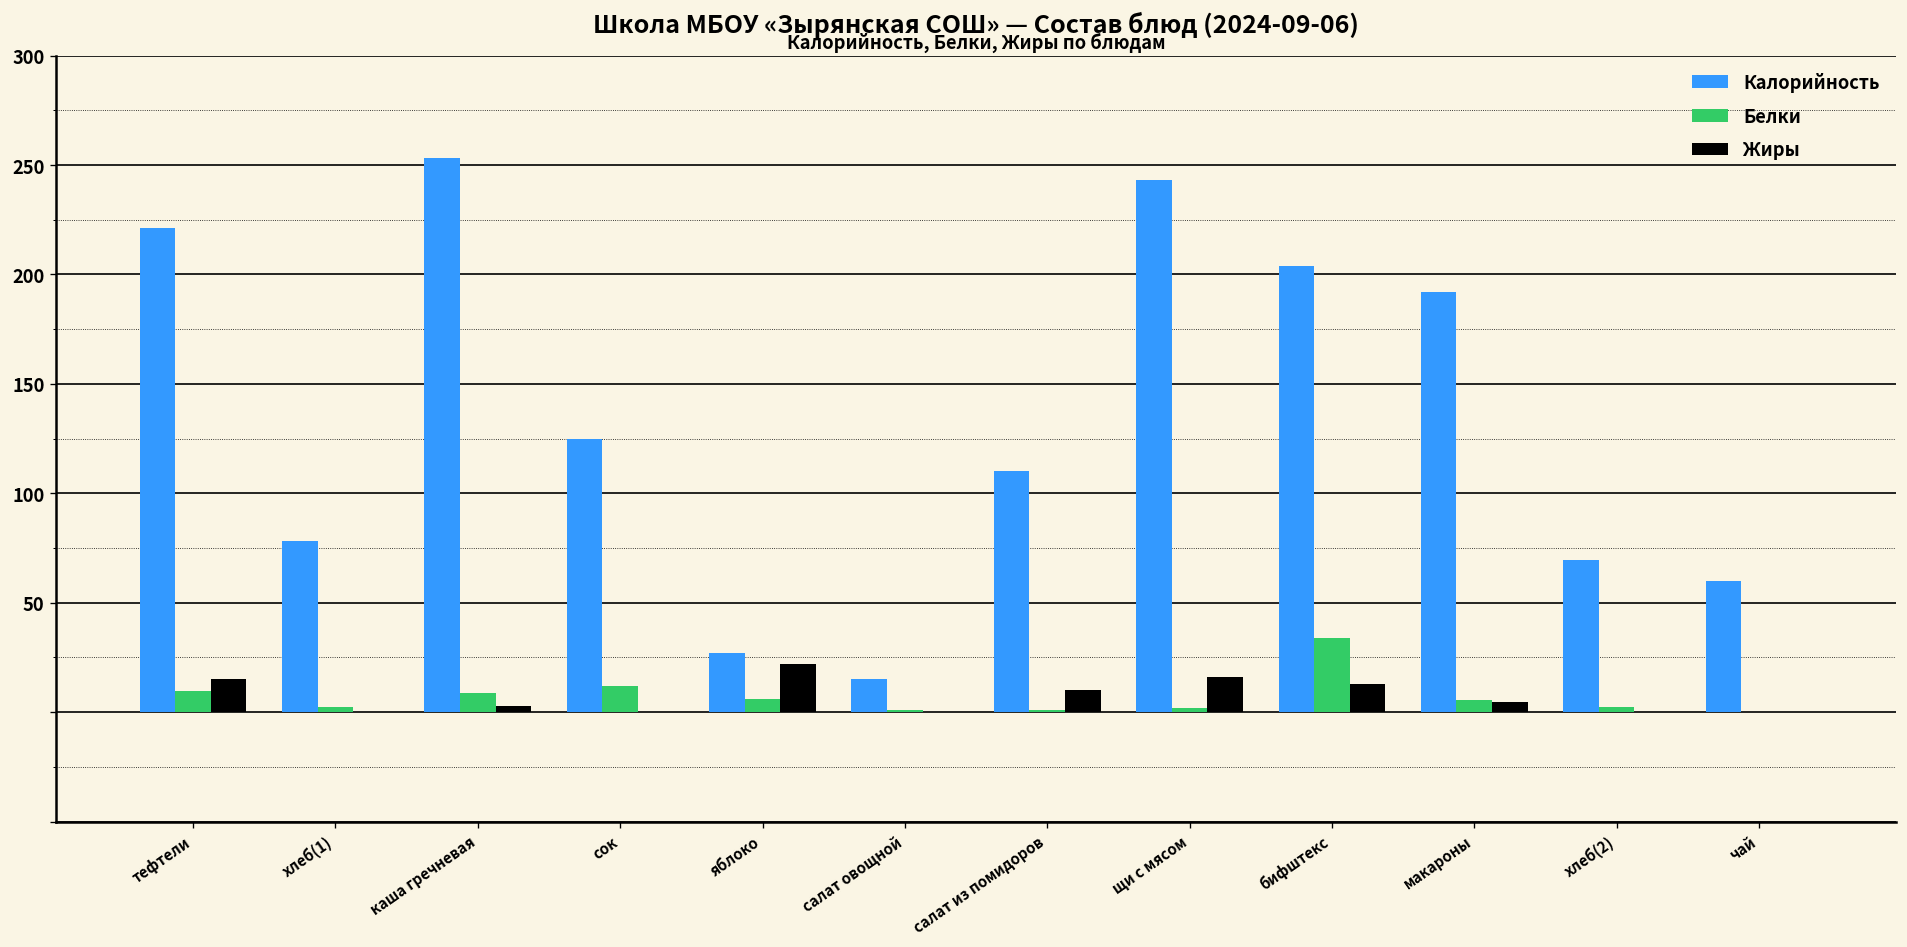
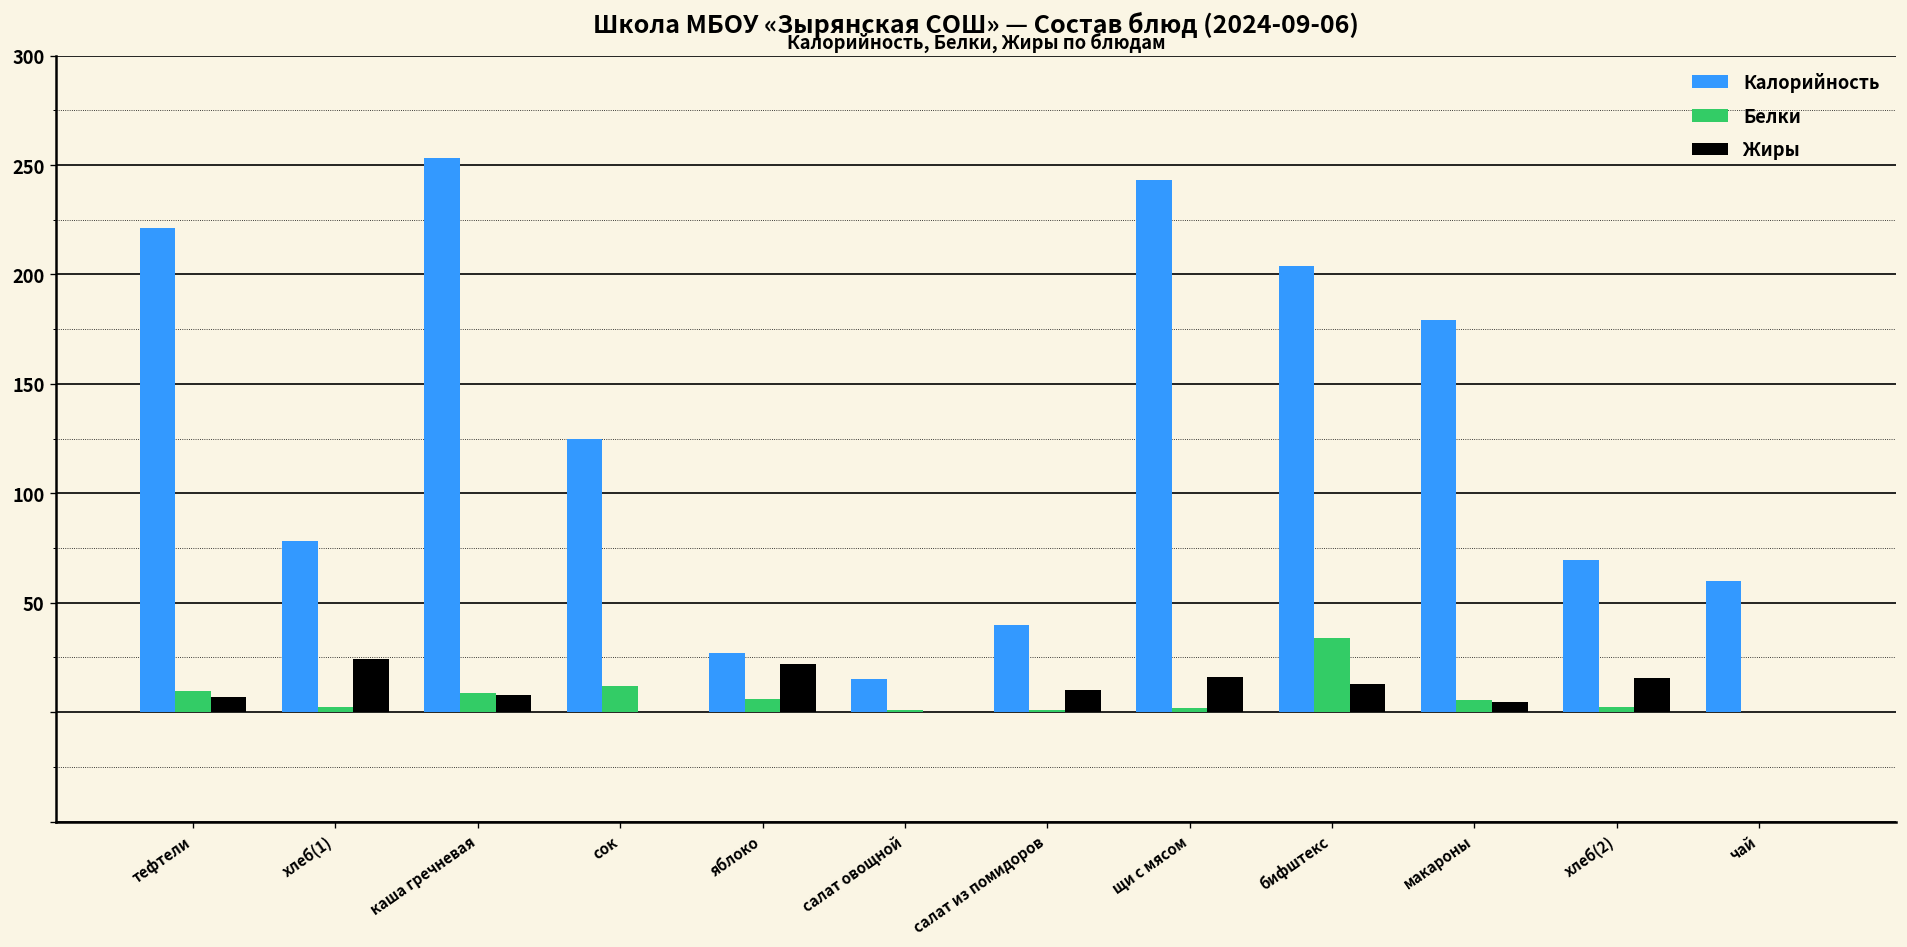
Жиры, тефтели: 15 -> 7
Жиры, хлеб(1): 0 -> 24
Жиры, каша гречневая: 3 -> 8
Калорийность, салат из помидоров: 110 -> 40
Калорийность, макароны: 192 -> 179
Жиры, хлеб(2): 0 -> 16
